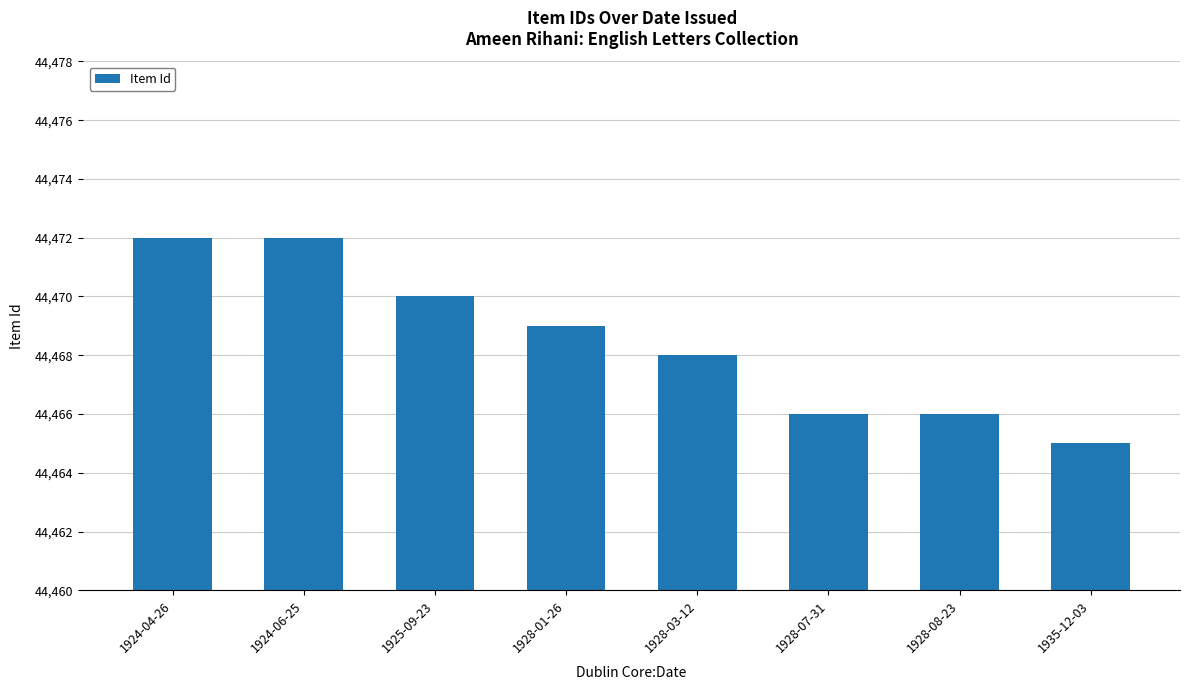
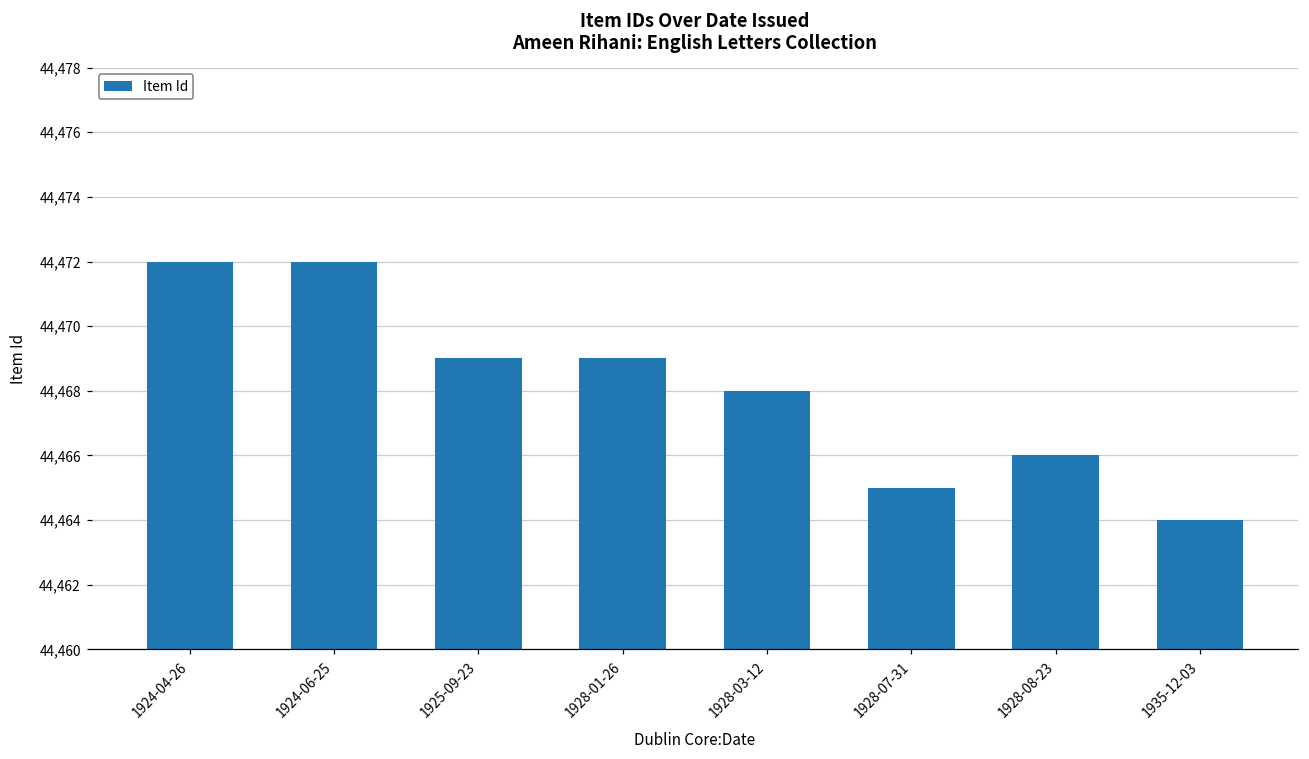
1925-09-23: 44,470 -> 44,469
1928-07-31: 44,466 -> 44,465
1935-12-03: 44,465 -> 44,464
